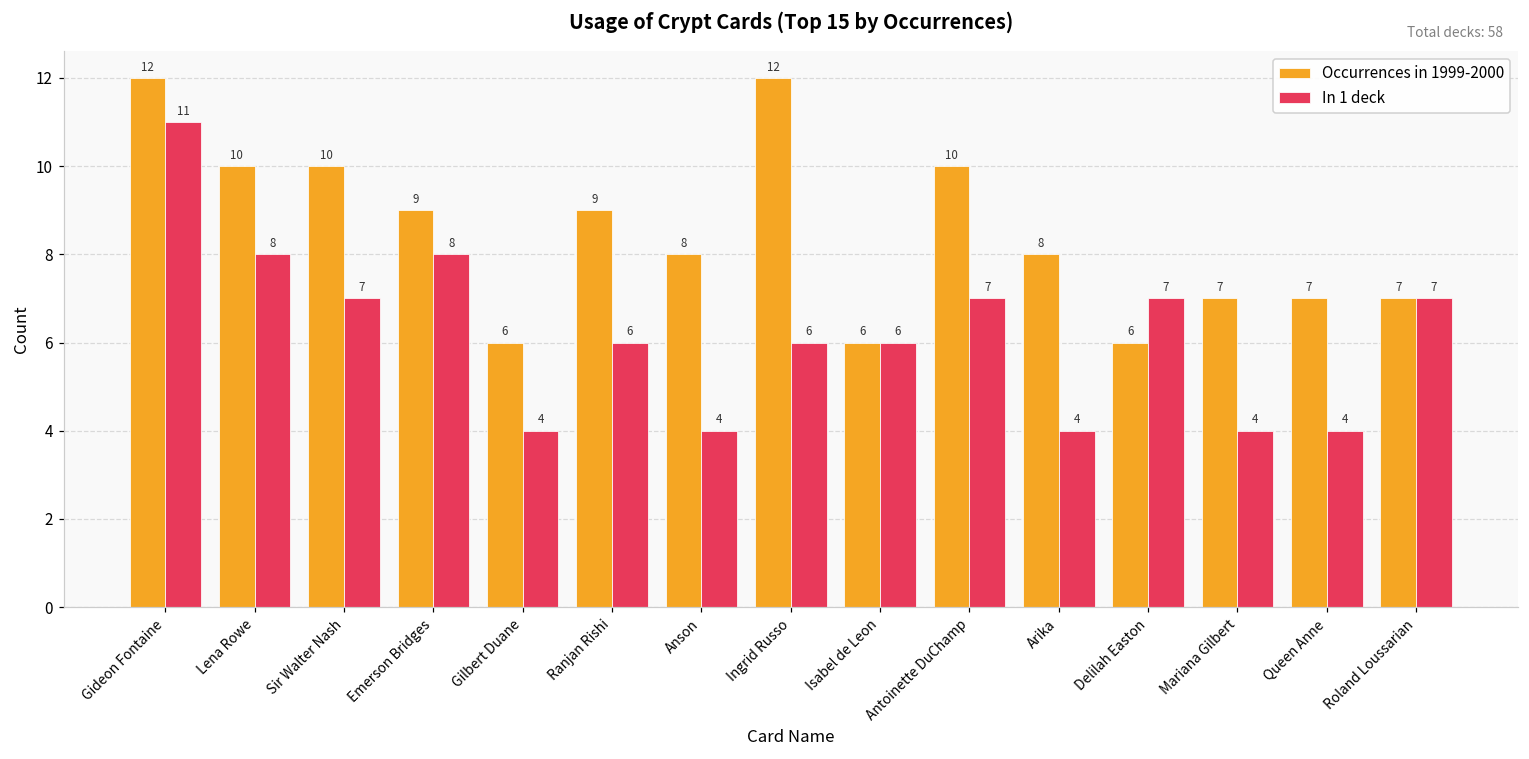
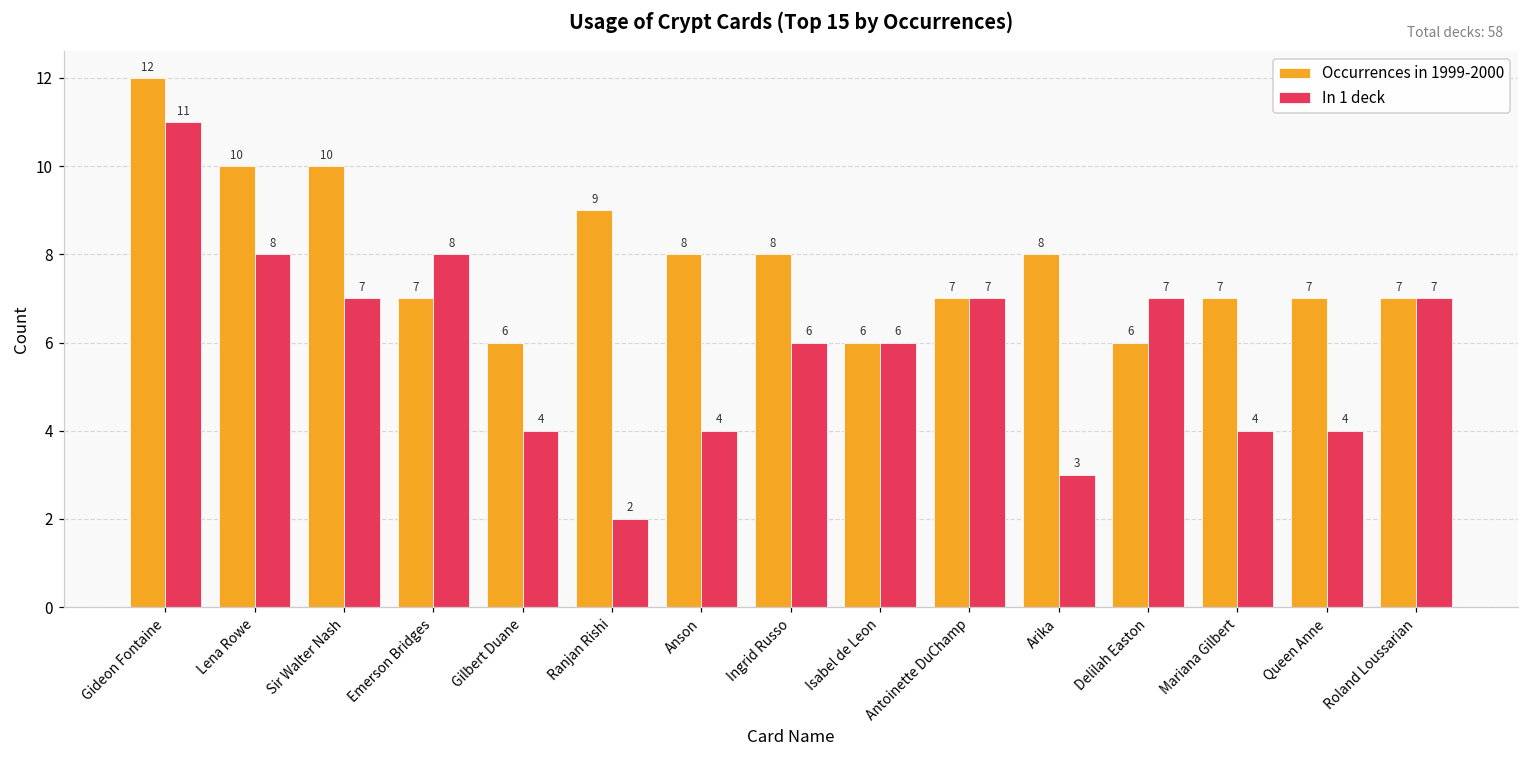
Occurrences in 1999-2000, Emerson Bridges: 9 -> 7
In 1 deck, Ranjan Rishi: 6 -> 2
Occurrences in 1999-2000, Ingrid Russo: 12 -> 8
Occurrences in 1999-2000, Antoinette DuChamp: 10 -> 7
In 1 deck, Arika: 4 -> 3
